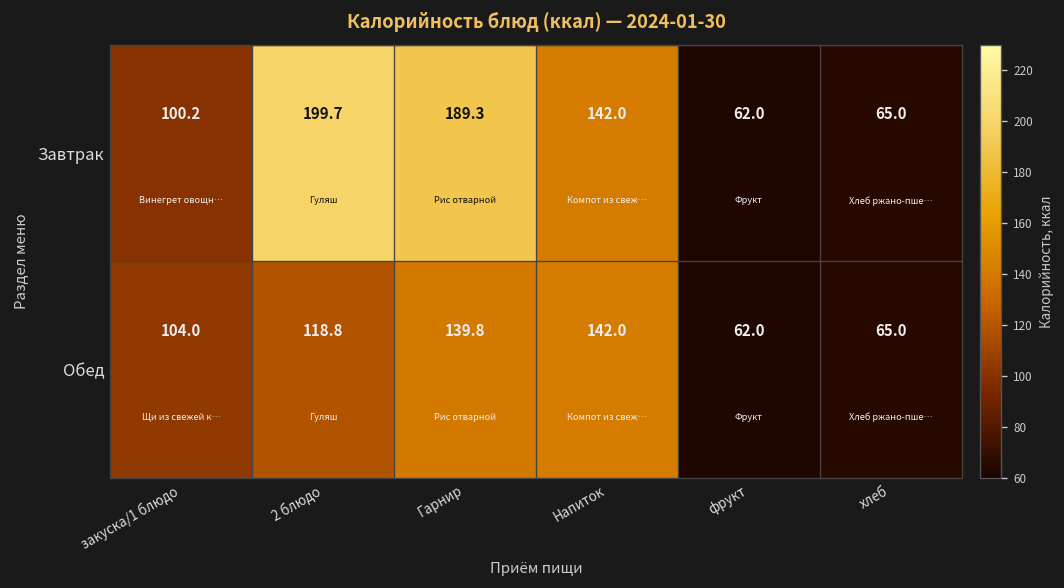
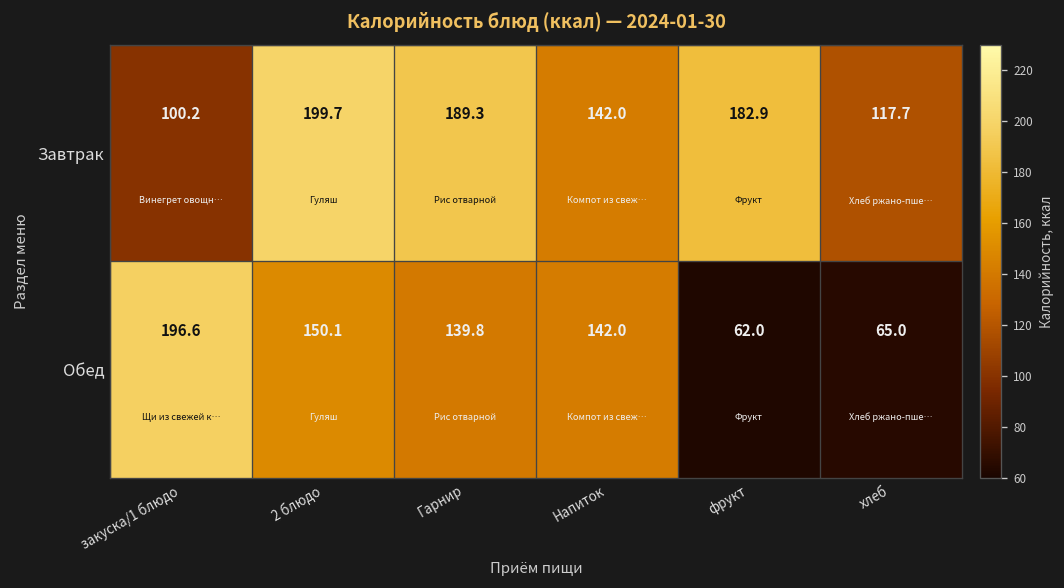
Завтрак, фрукт: 62.0 -> 182.9
Завтрак, хлеб: 65.0 -> 117.7
Обед, закуска/1 блюдо: 104.0 -> 196.6
Обед, 2 блюдо: 118.8 -> 150.1
